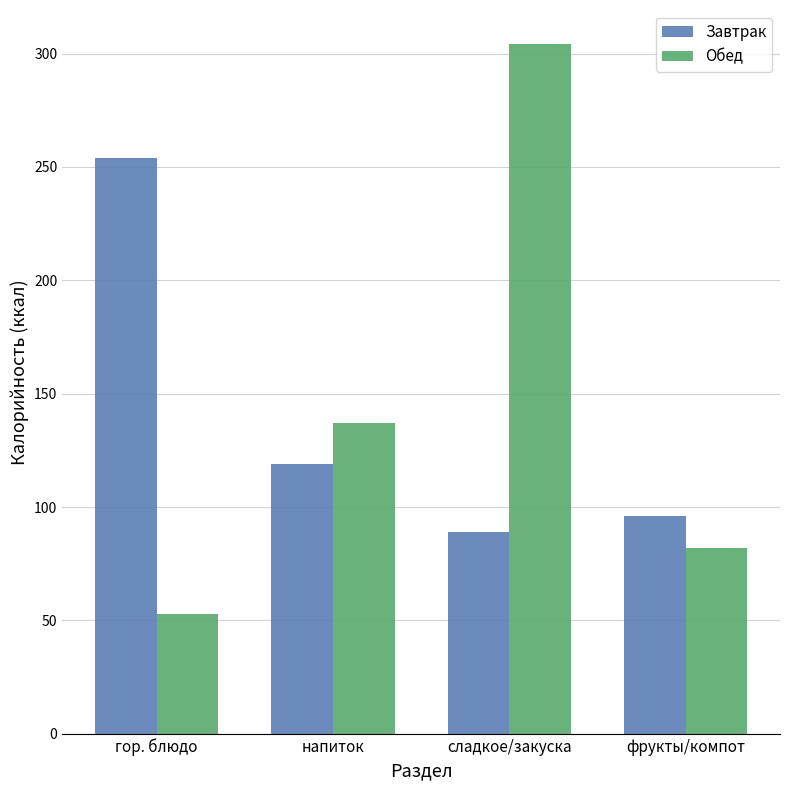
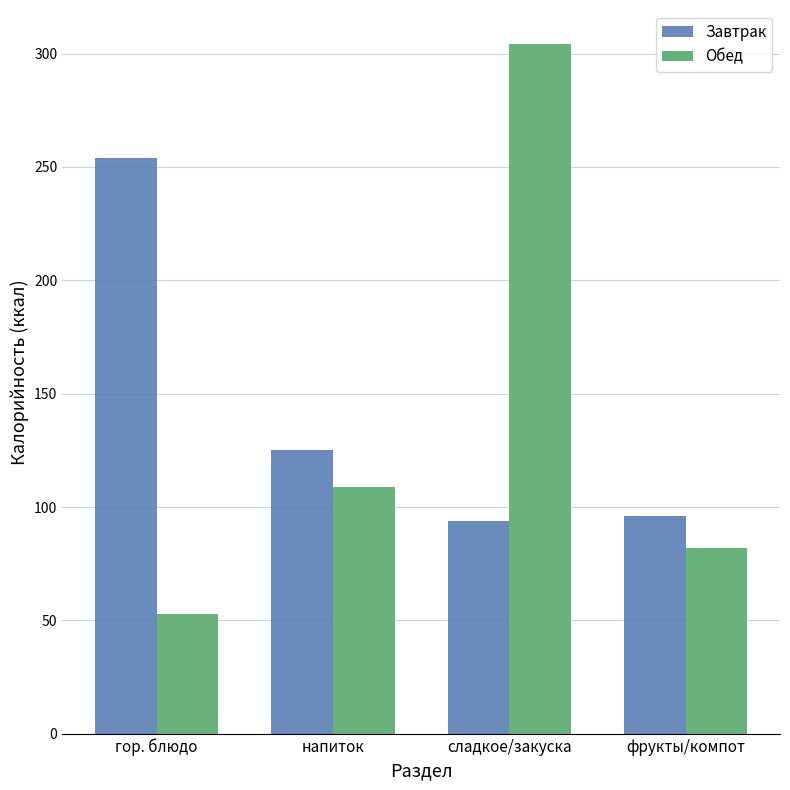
Завтрак, напиток: 119 -> 125
Обед, напиток: 137 -> 109
Завтрак, сладкое/закуска: 89 -> 94
